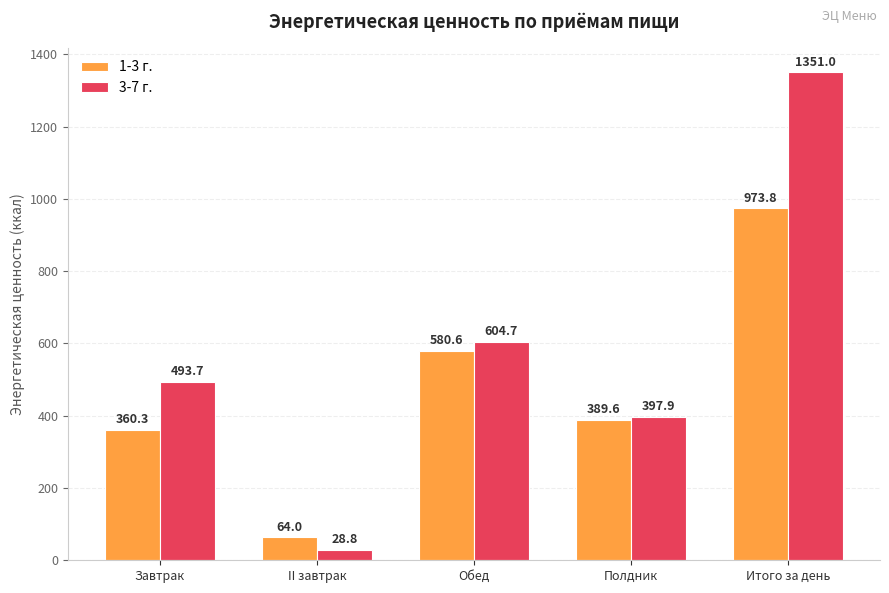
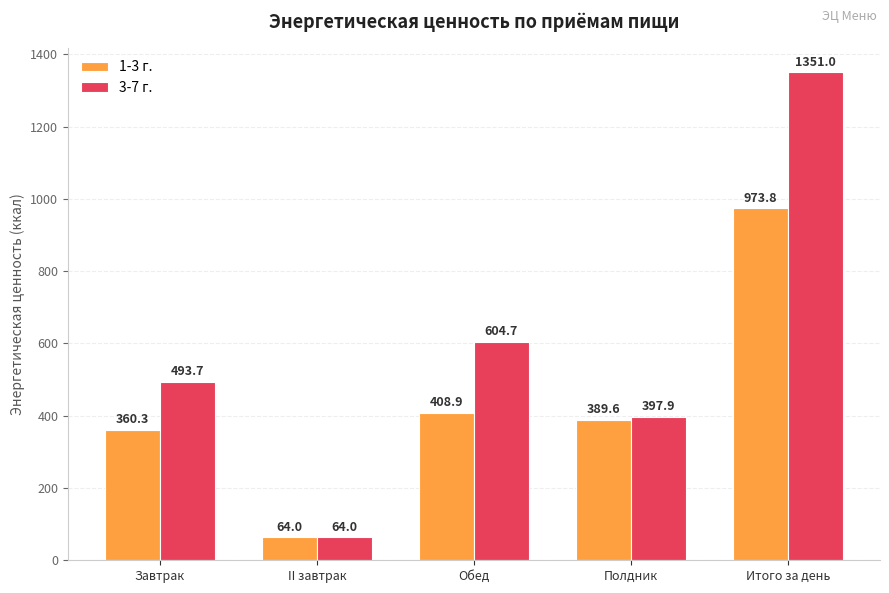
3-7 г., II завтрак: 28.8 -> 64.0
1-3 г., Обед: 580.6 -> 408.9
